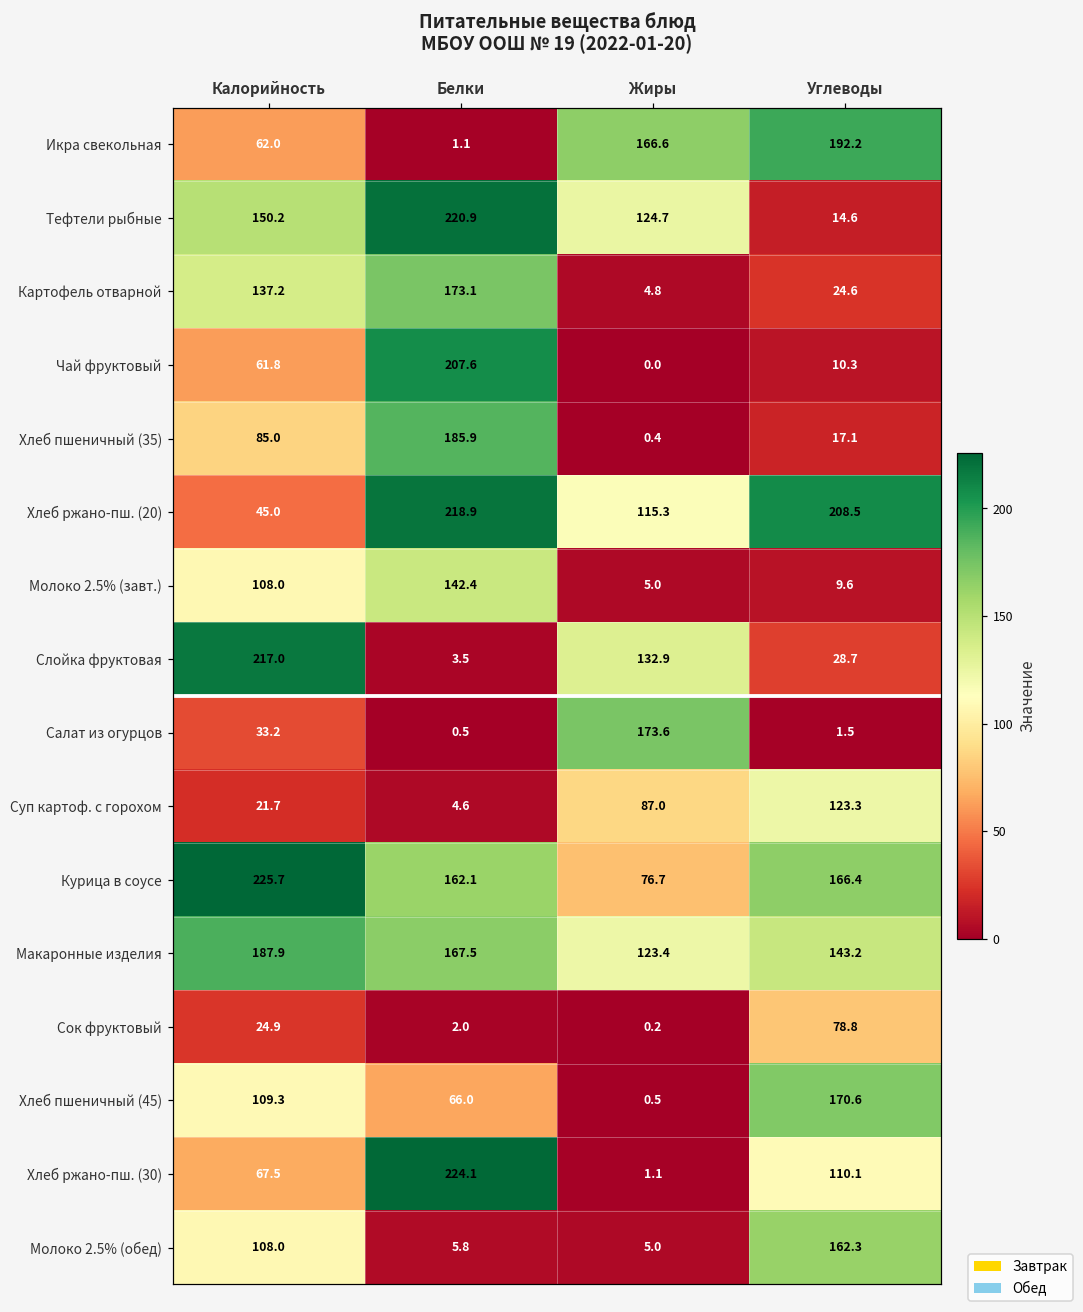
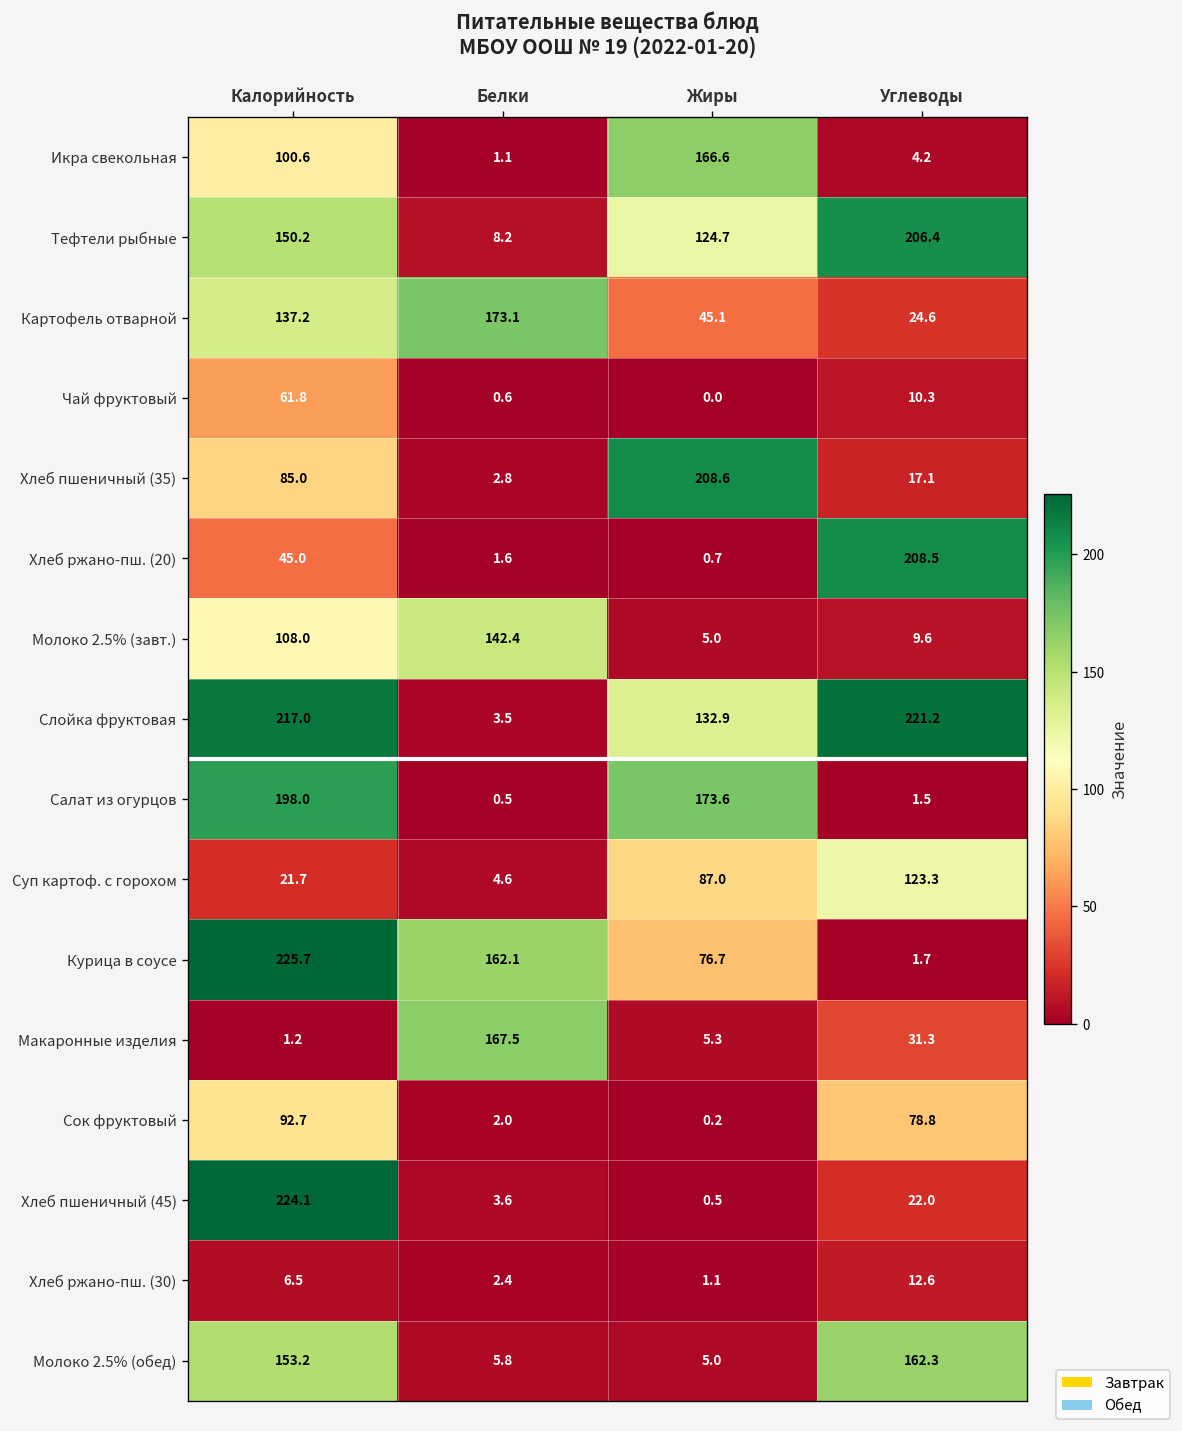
Икра свекольная, Калорийность: 62.0 -> 100.6
Икра свекольная, Углеводы: 192.2 -> 4.2
Тефтели рыбные, Белки: 220.9 -> 8.2
Тефтели рыбные, Углеводы: 14.6 -> 206.4
Картофель отварной, Жиры: 4.8 -> 45.1
Чай фруктовый, Белки: 207.6 -> 0.6
Хлеб пшеничный (35), Белки: 185.9 -> 2.8
Хлеб пшеничный (35), Жиры: 0.4 -> 208.6
Хлеб ржано-пш. (20), Белки: 218.9 -> 1.6
Хлеб ржано-пш. (20), Жиры: 115.3 -> 0.7
Слойка фруктовая, Углеводы: 28.7 -> 221.2
Салат из огурцов, Калорийность: 33.2 -> 198.0
Курица в соусе, Углеводы: 166.4 -> 1.7
Макаронные изделия, Калорийность: 187.9 -> 1.2
Макаронные изделия, Жиры: 123.4 -> 5.3
Макаронные изделия, Углеводы: 143.2 -> 31.3
Сок фруктовый, Калорийность: 24.9 -> 92.7
Хлеб пшеничный (45), Калорийность: 109.3 -> 224.1
Хлеб пшеничный (45), Белки: 66.0 -> 3.6
Хлеб пшеничный (45), Углеводы: 170.6 -> 22.0
Хлеб ржано-пш. (30), Калорийность: 67.5 -> 6.5
Хлеб ржано-пш. (30), Белки: 224.1 -> 2.4
Хлеб ржано-пш. (30), Углеводы: 110.1 -> 12.6
Молоко 2.5% (обед), Калорийность: 108.0 -> 153.2
